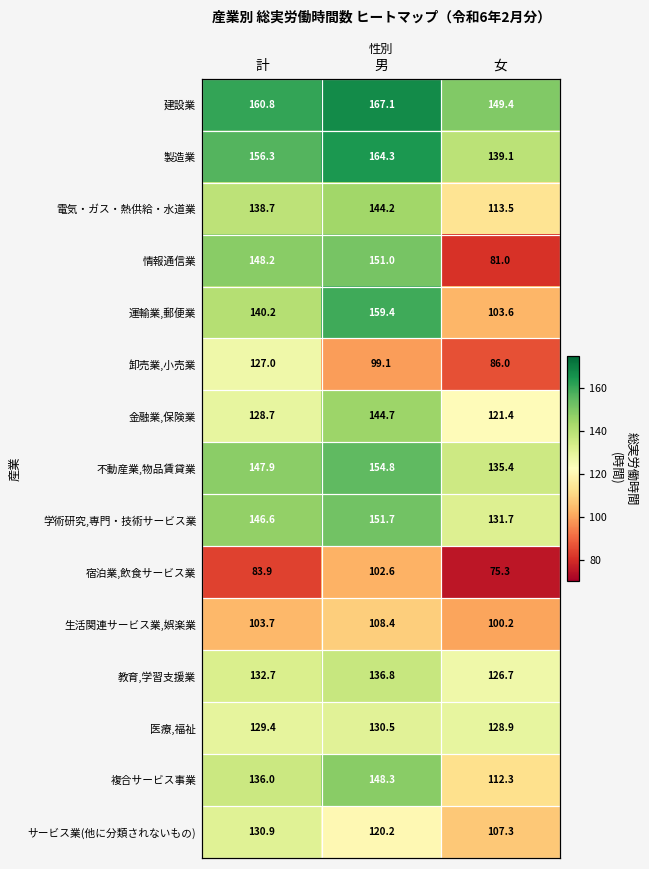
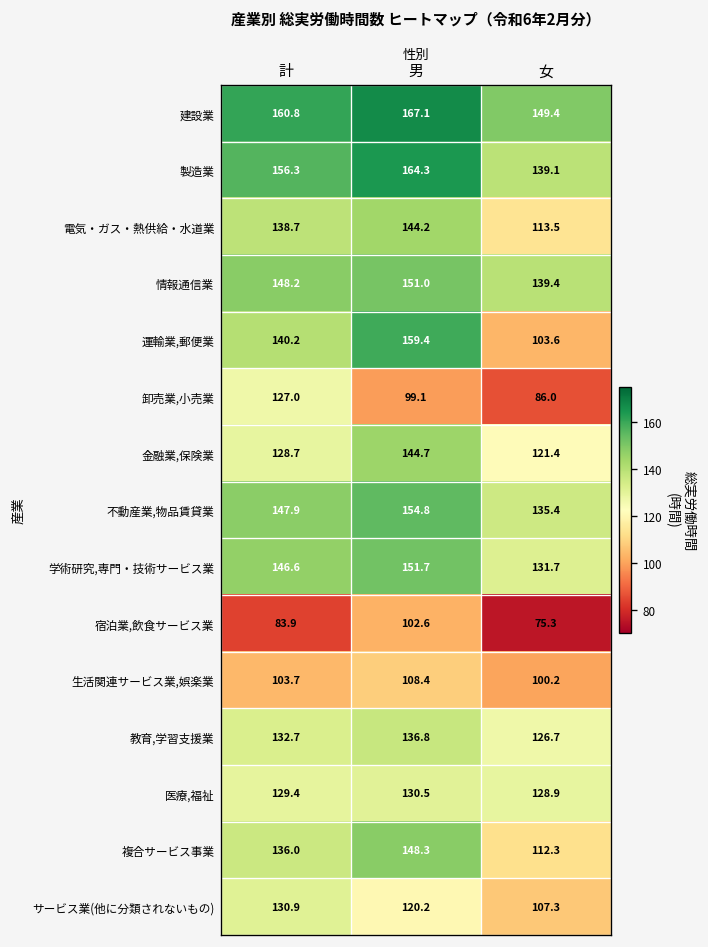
情報通信業, 女: 81.0 -> 139.4
